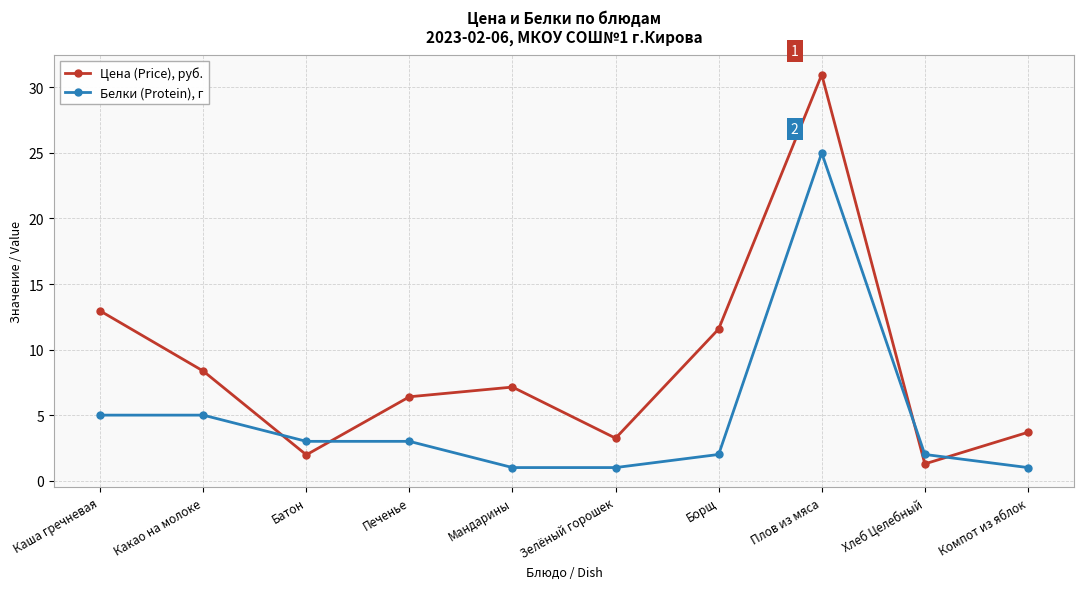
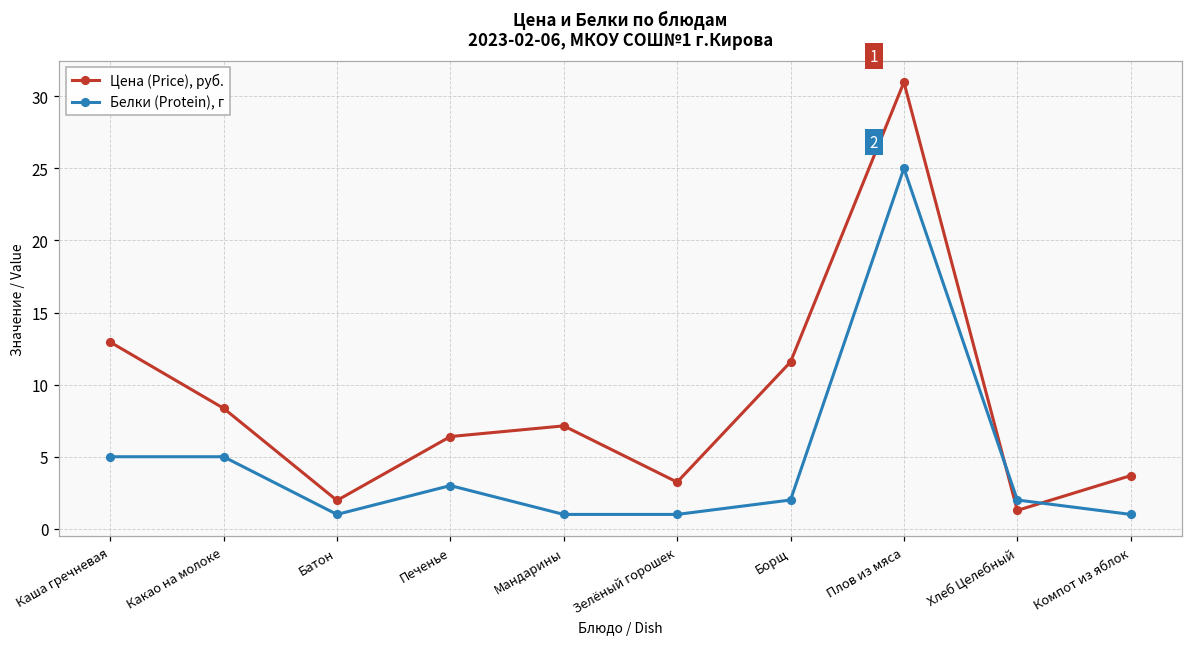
Белки (Protein), г, Батон: 3 -> 1
